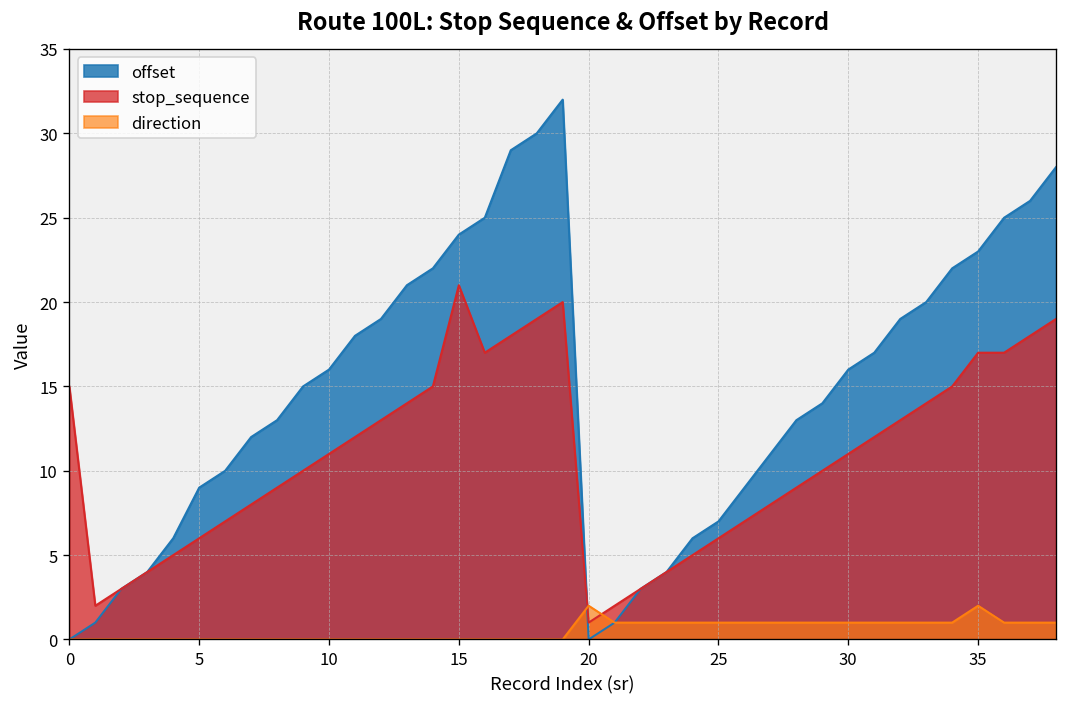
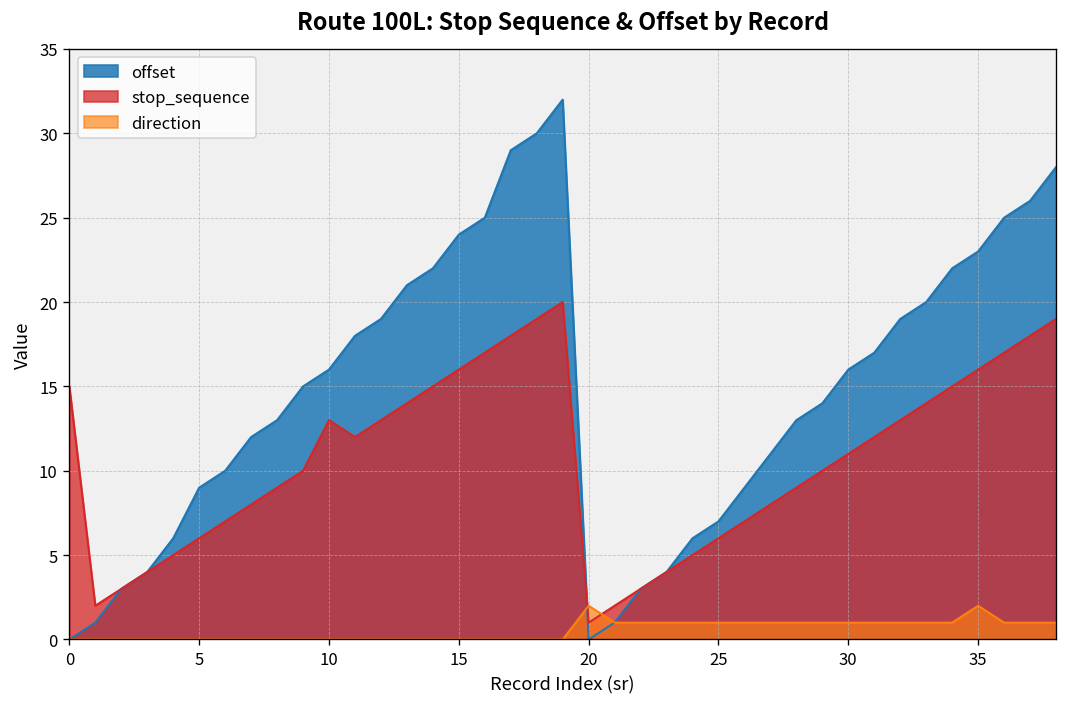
stop_sequence, 10: 11 -> 13
stop_sequence, 15: 21 -> 16
stop_sequence, 35: 17 -> 16
